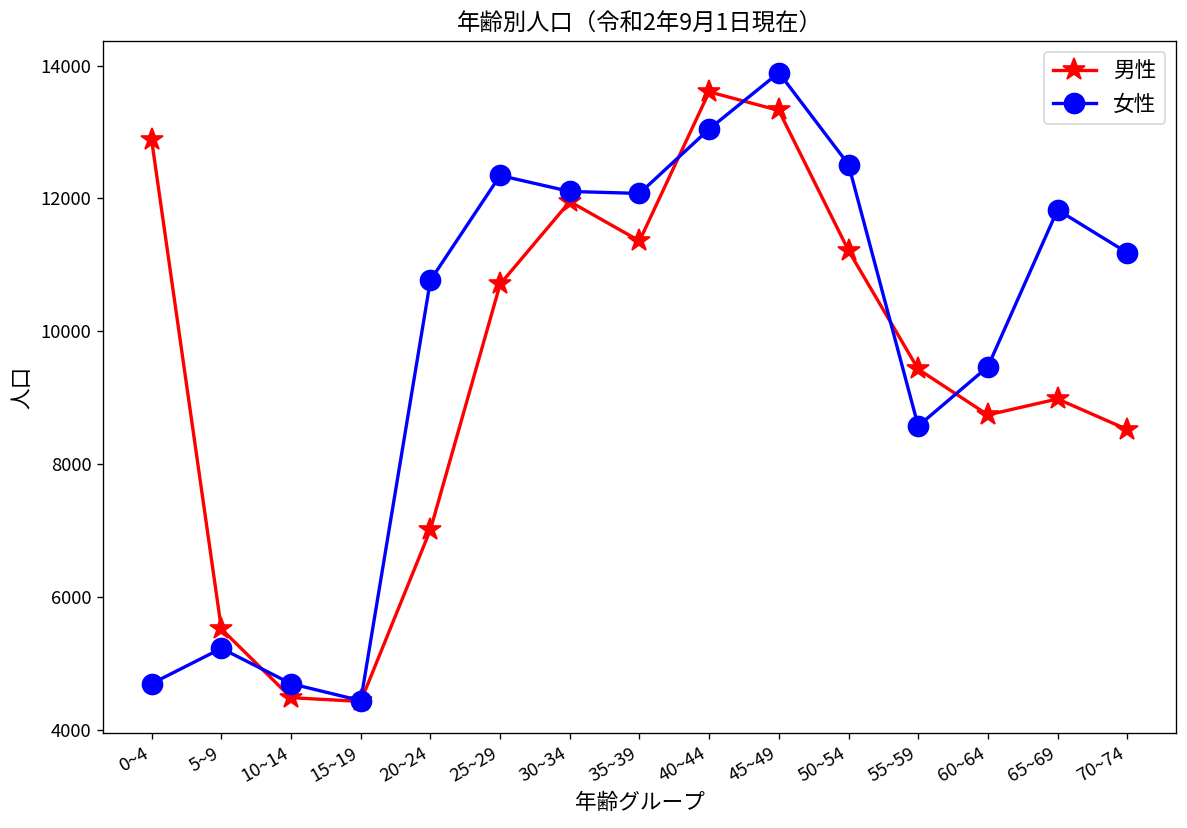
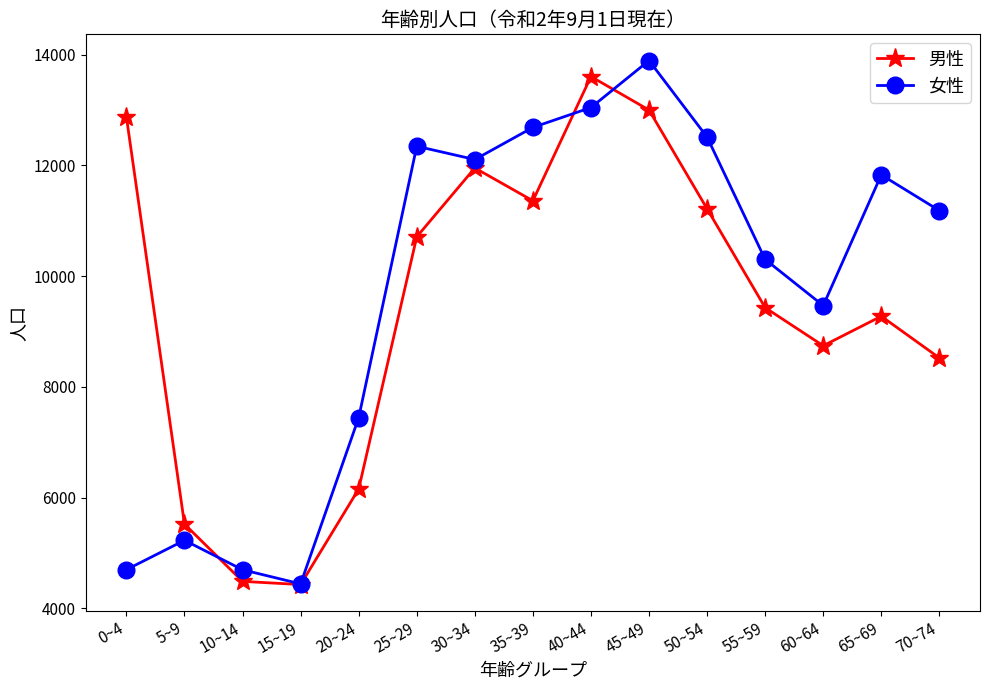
男性, 20~24: 7000 -> 6200
女性, 20~24: 10800 -> 7400
女性, 35~39: 12100 -> 12700
男性, 45~49: 13300 -> 13000
女性, 55~59: 8600 -> 10300
男性, 65~69: 9000 -> 9300
